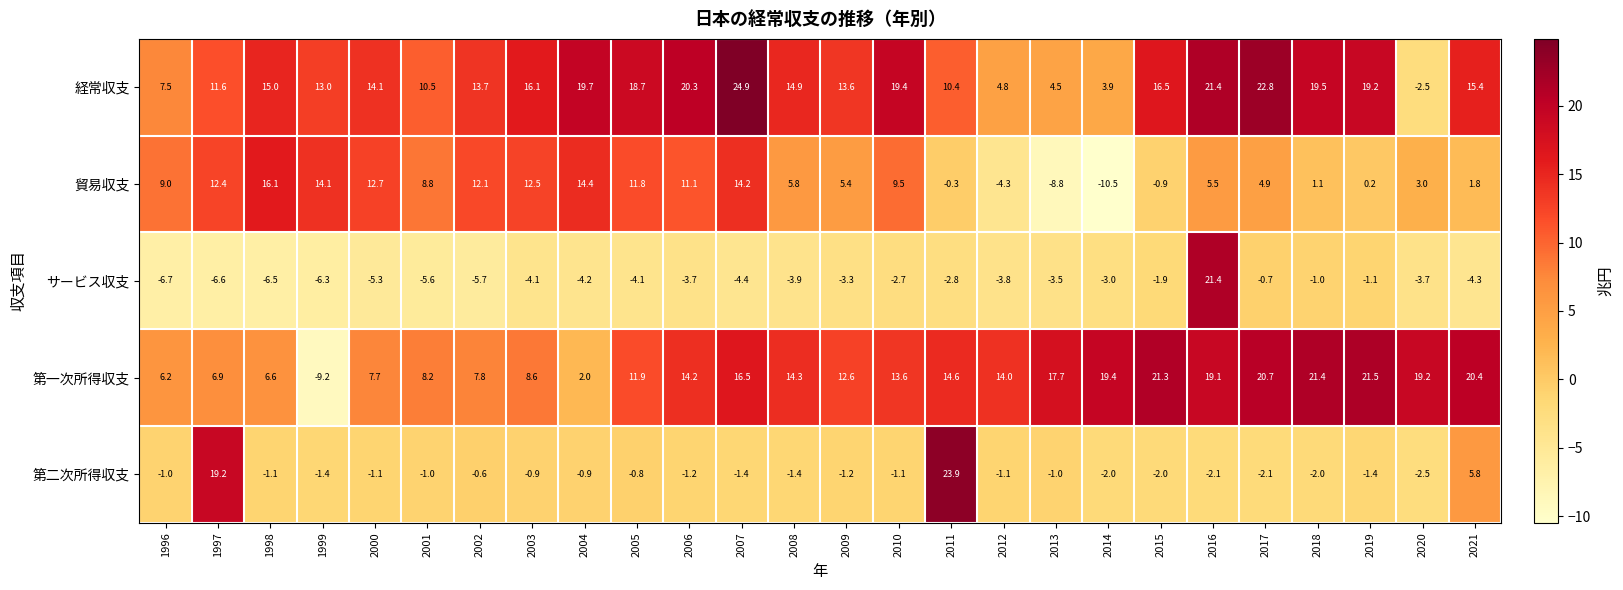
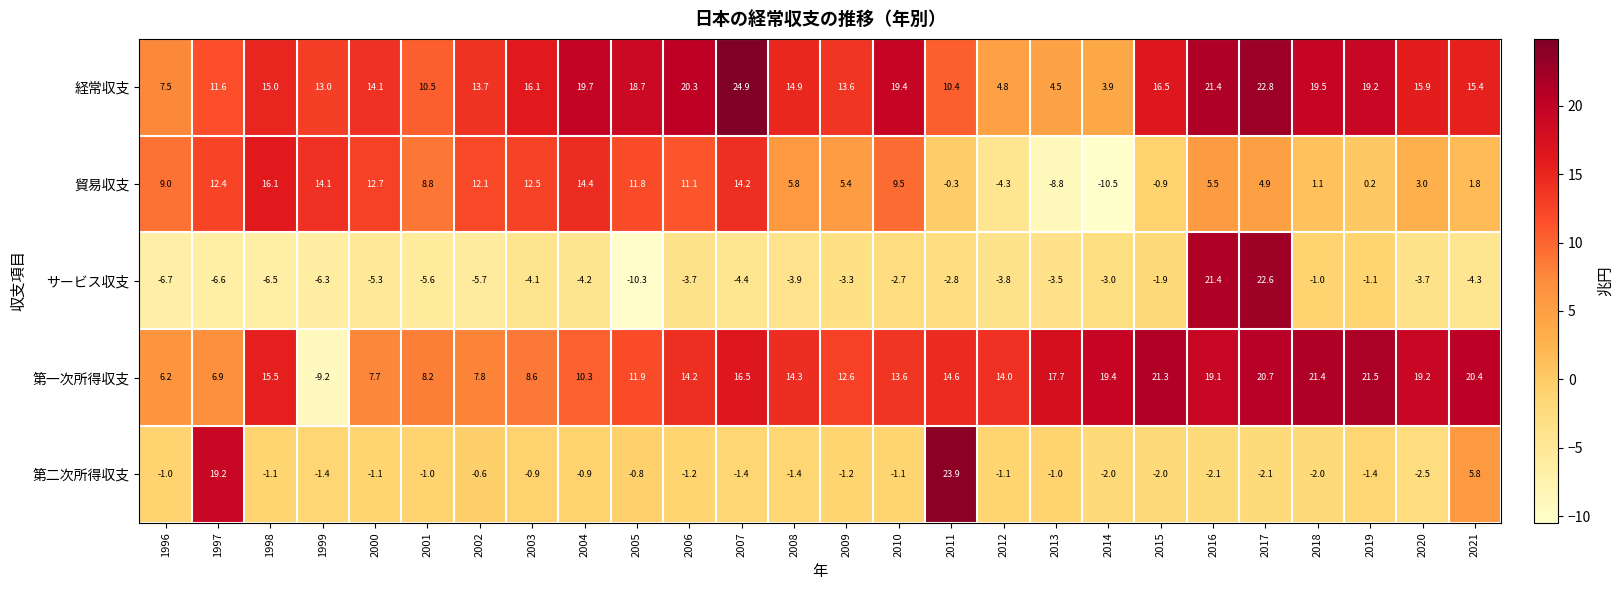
経常収支, 2020: -2.5 -> 15.9
サービス収支, 2005: -4.1 -> -10.3
サービス収支, 2017: -0.7 -> 22.6
第一次所得収支, 1998: 6.6 -> 15.5
第一次所得収支, 2004: 2.0 -> 10.3
